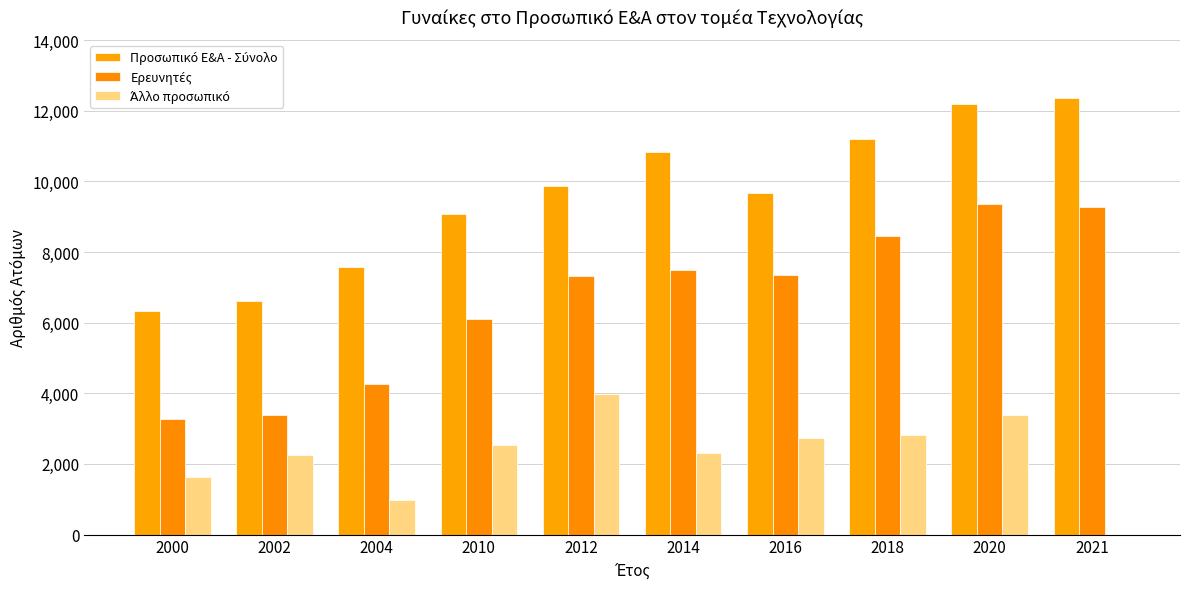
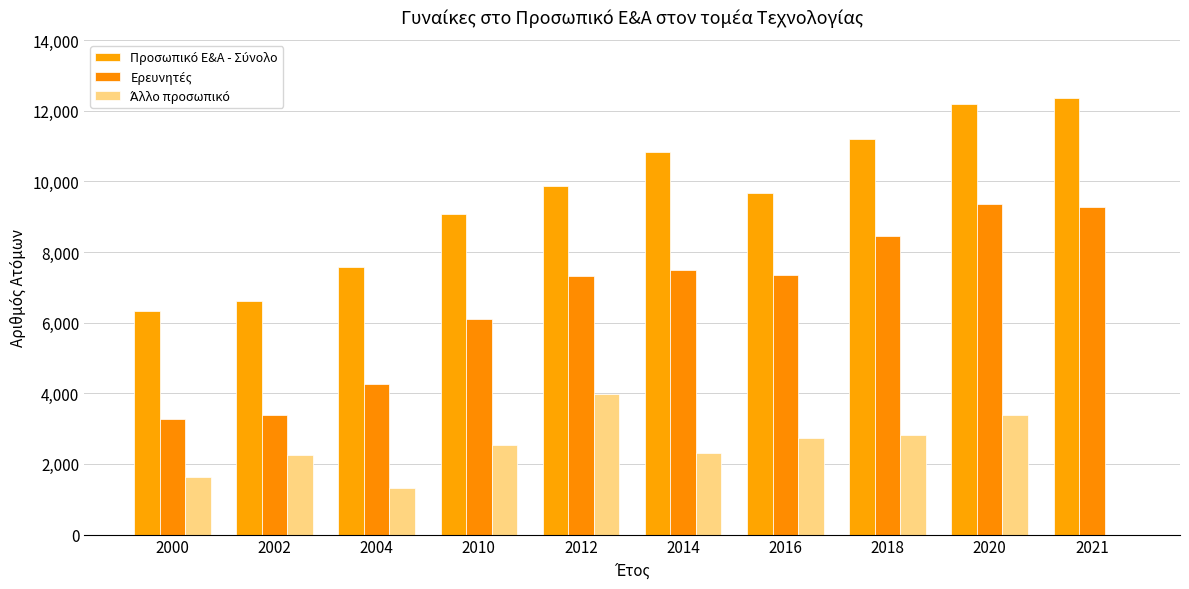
Άλλο προσωπικό, 2004: 1,000 -> 1,300
